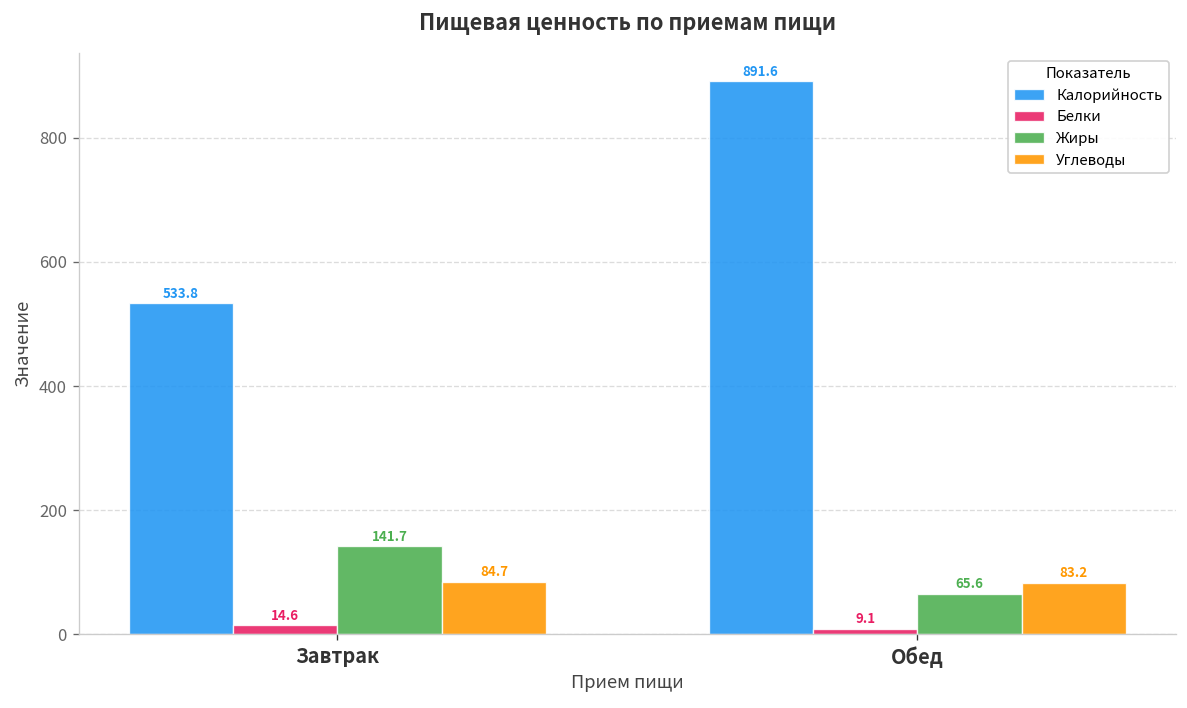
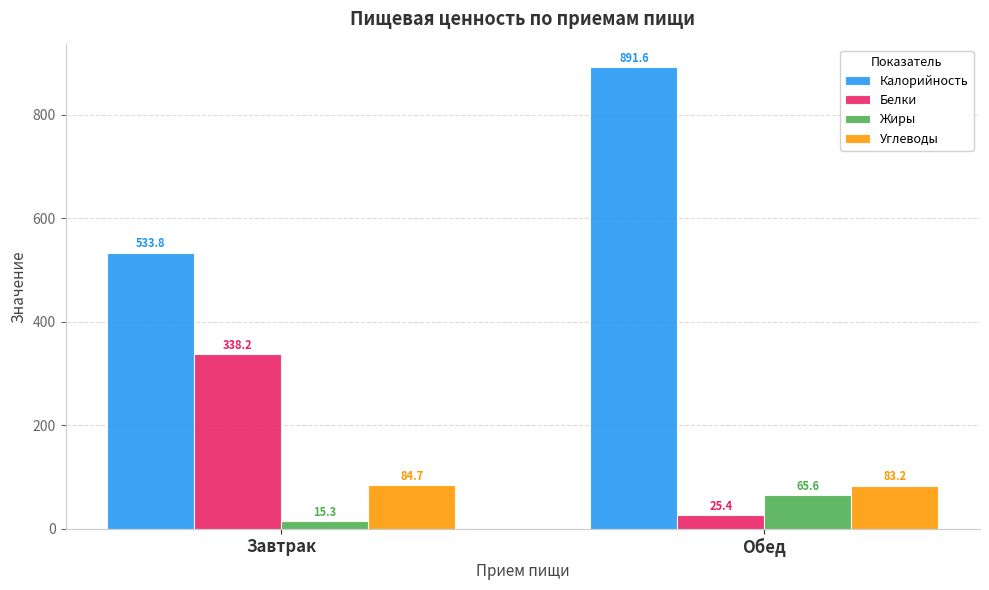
Белки, Завтрак: 14.6 -> 338.2
Жиры, Завтрак: 141.7 -> 15.3
Белки, Обед: 9.1 -> 25.4
